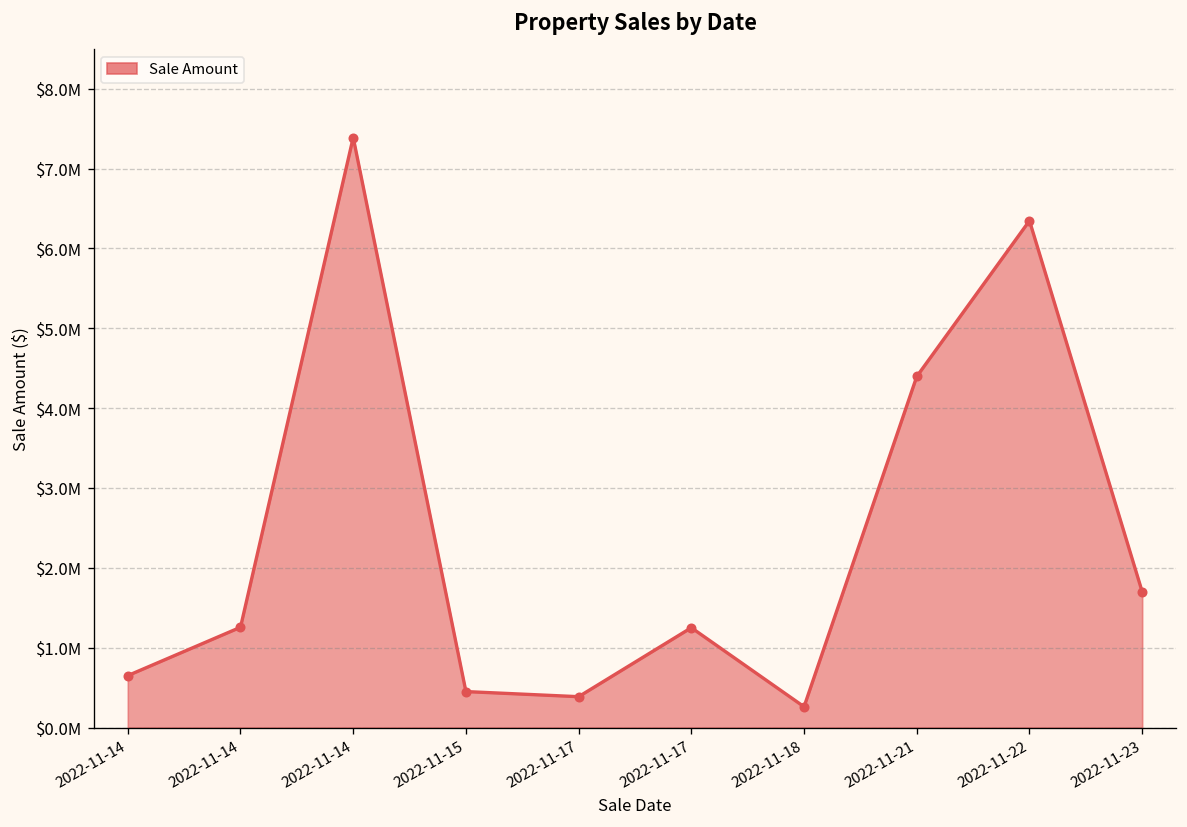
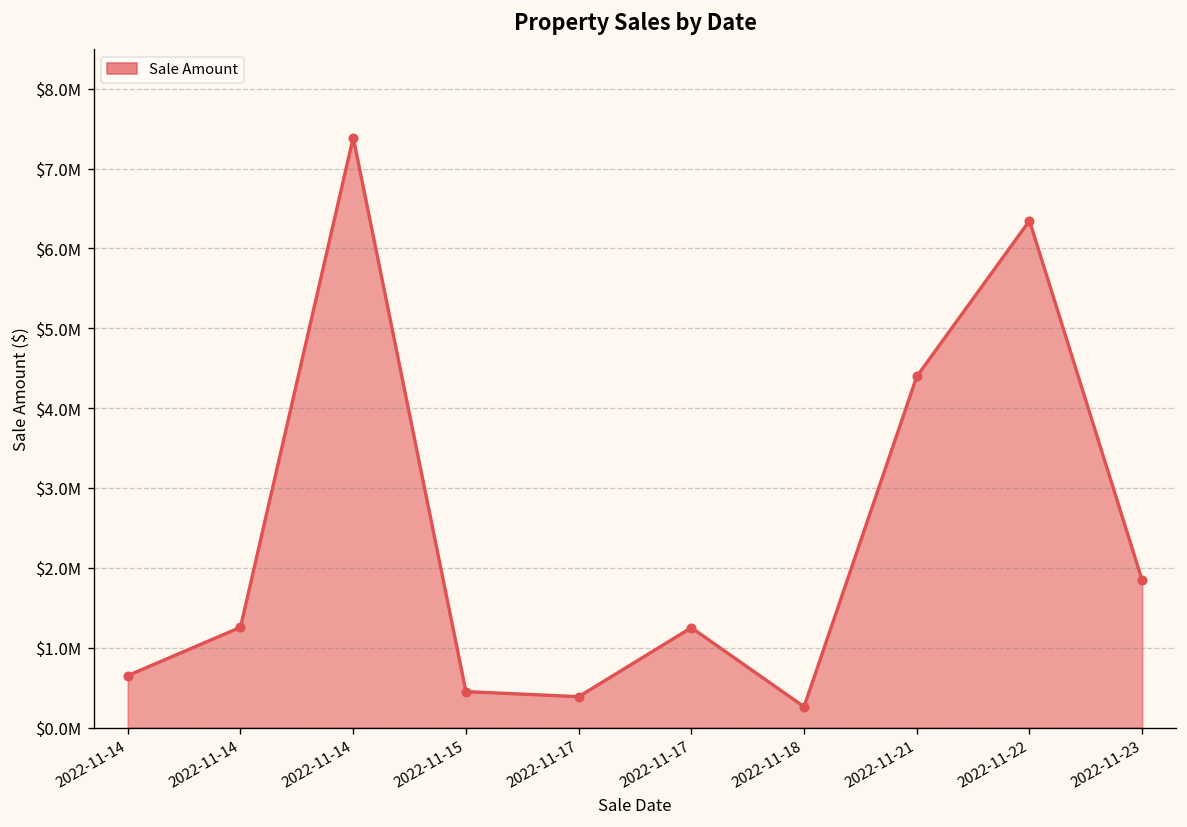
2022-11-23: $1700000 -> $1800000
